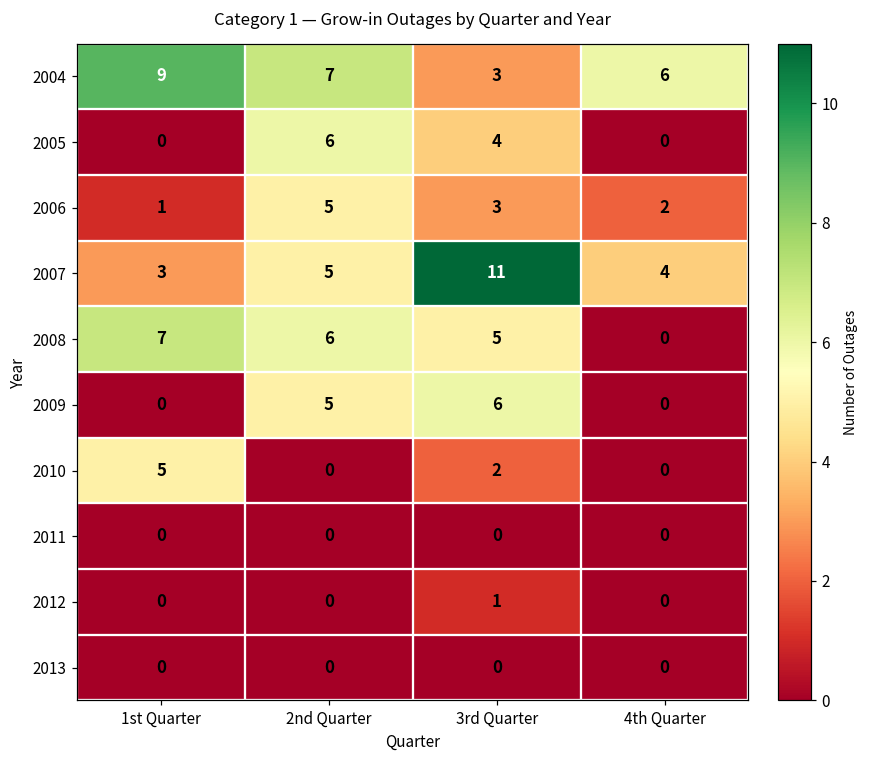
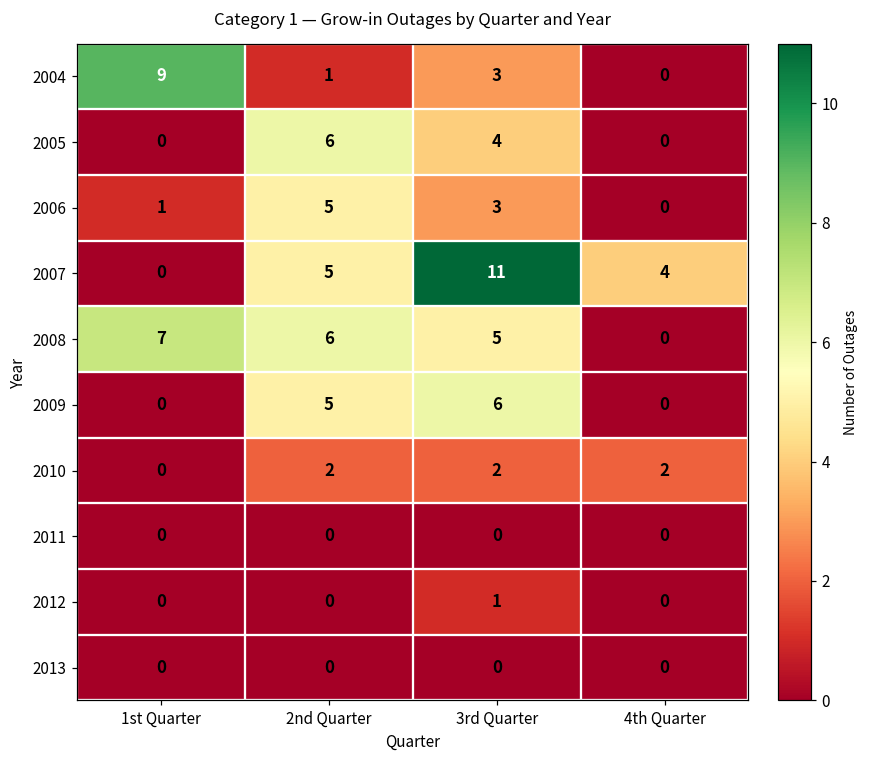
2004, 2nd Quarter: 7 -> 1
2004, 4th Quarter: 6 -> 0
2006, 4th Quarter: 2 -> 0
2007, 1st Quarter: 3 -> 0
2010, 1st Quarter: 5 -> 0
2010, 2nd Quarter: 0 -> 2
2010, 4th Quarter: 0 -> 2
